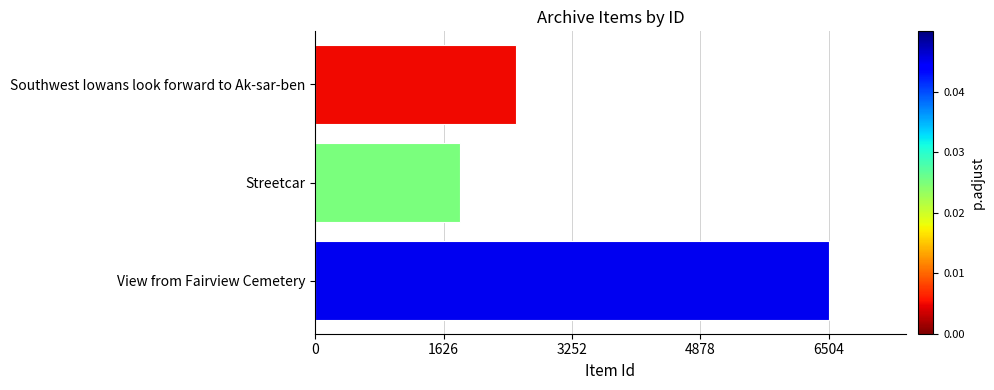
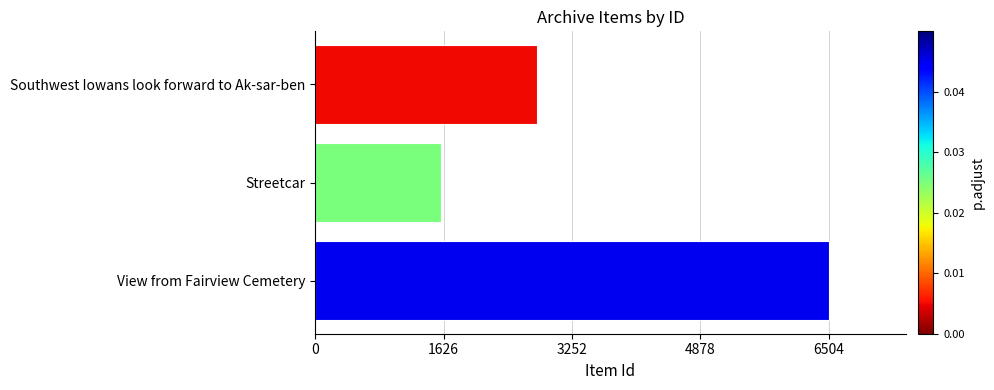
Southwest Iowans look forward to Ak-sar-ben: 2500 -> 2800
Streetcar: 1800 -> 1600
